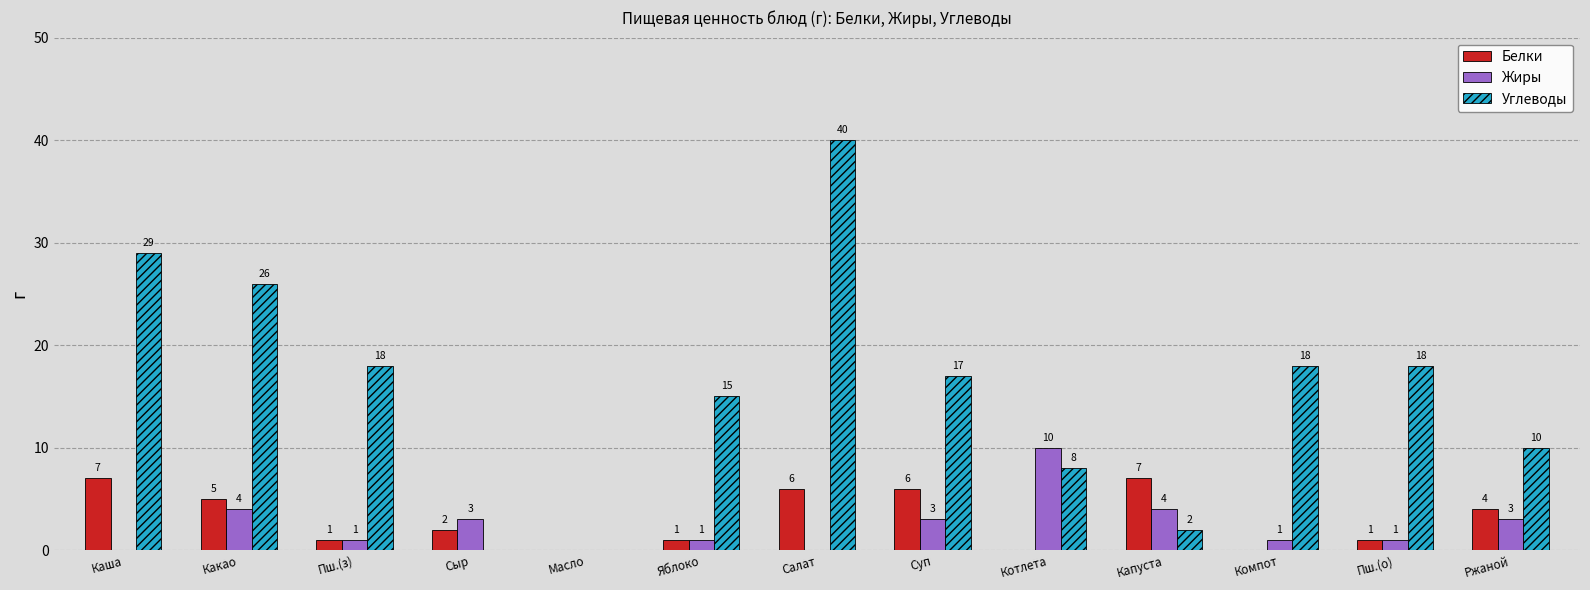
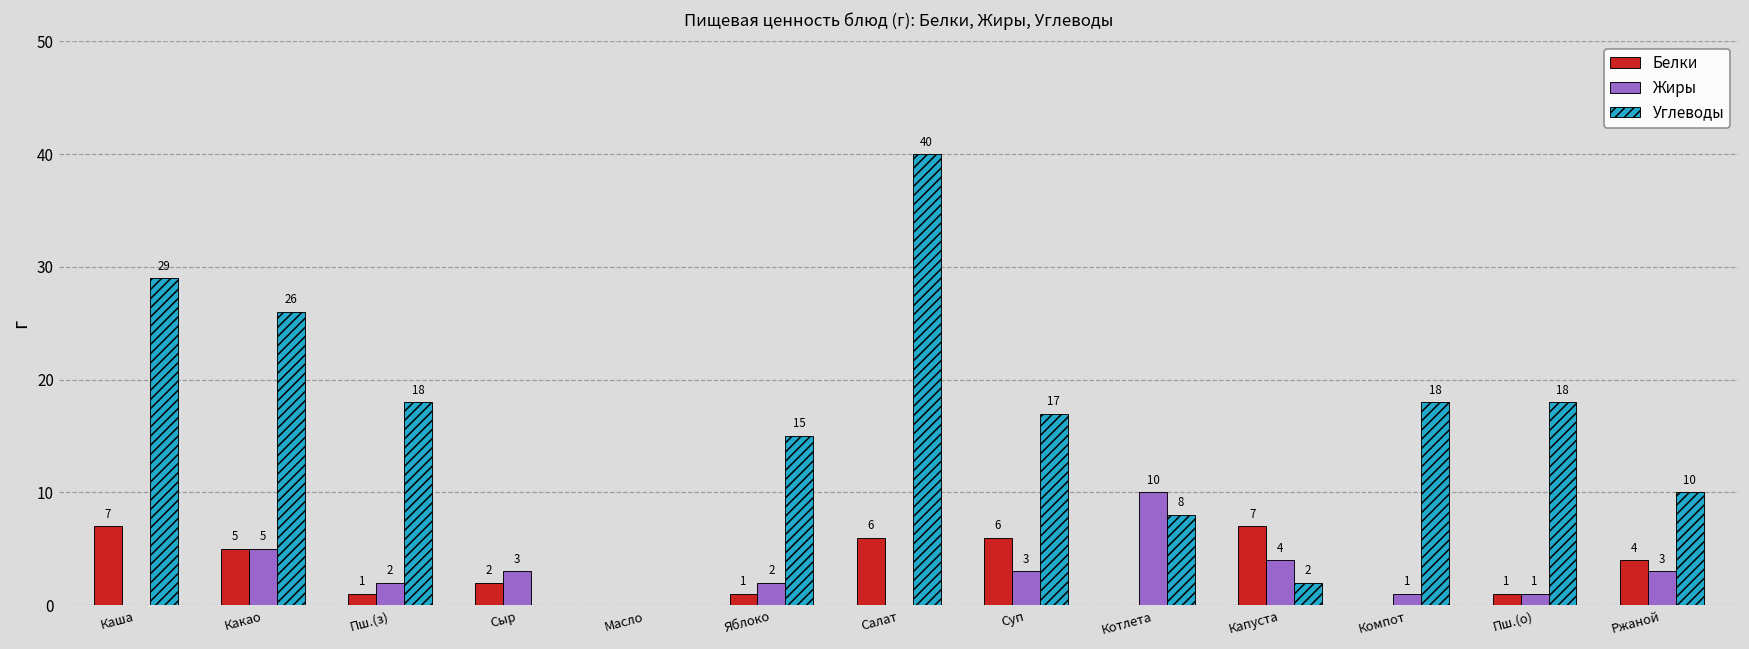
Жиры, Какао: 4 -> 5
Жиры, Пш.(з): 1 -> 2
Жиры, Яблоко: 1 -> 2
